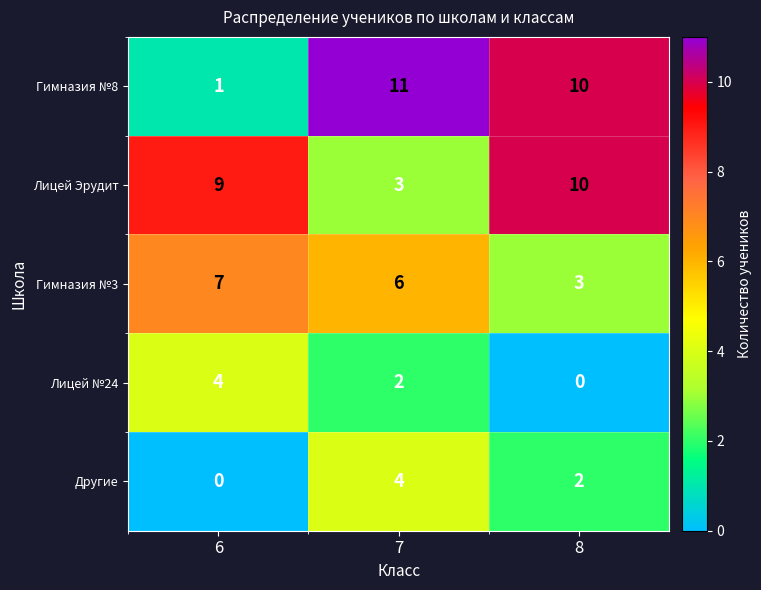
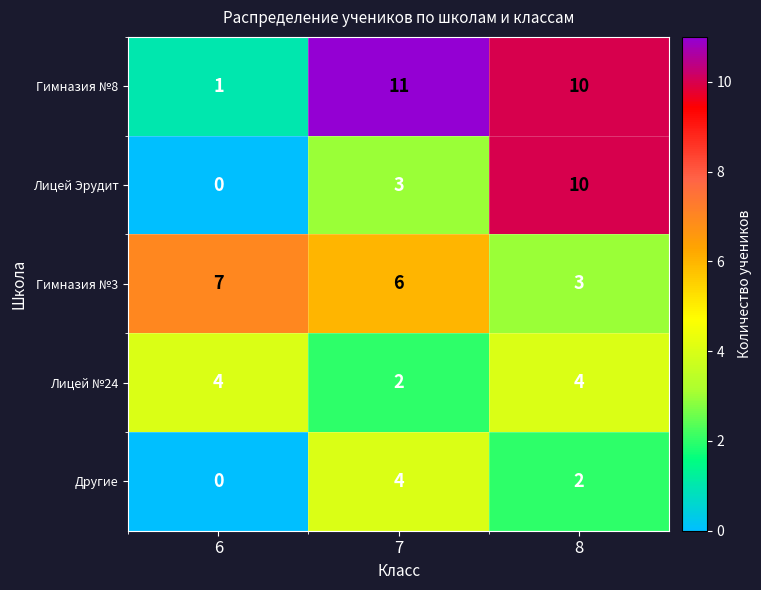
Лицей Эрудит, 6: 9 -> 0
Лицей №24, 8: 0 -> 4
